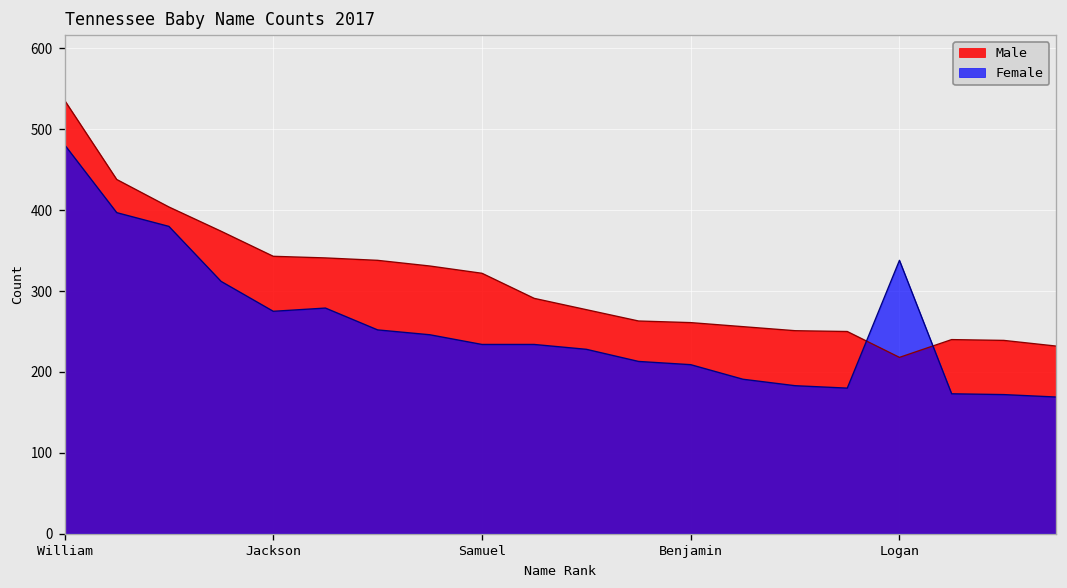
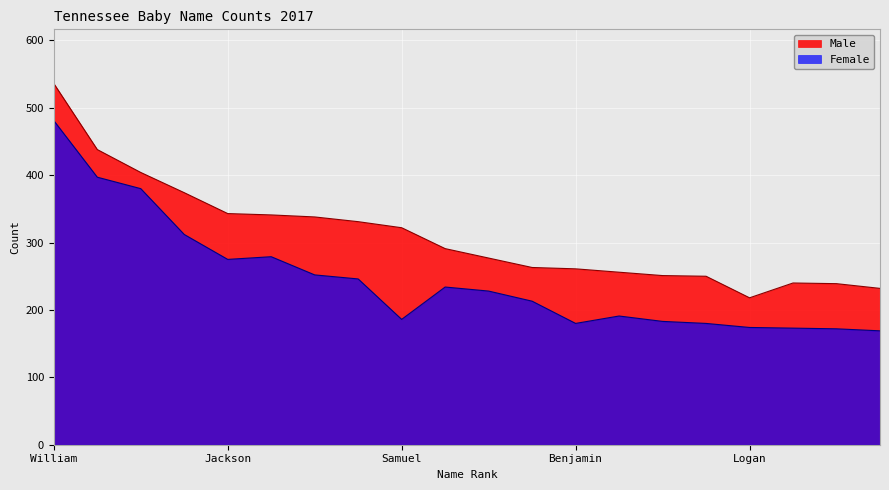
Female, Samuel: 230 -> 190
Female, Benjamin: 210 -> 180
Female, Logan: 340 -> 170
